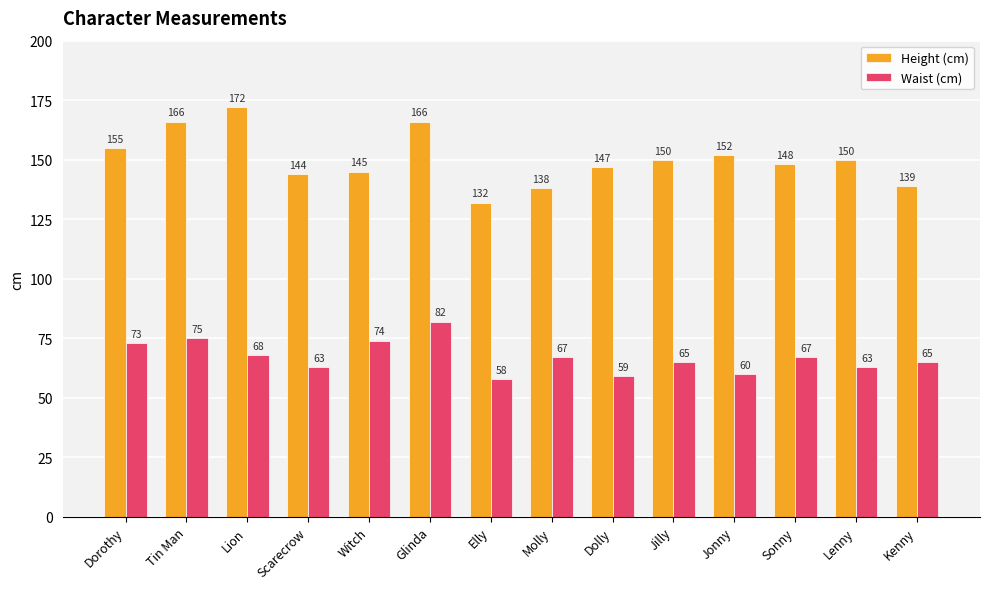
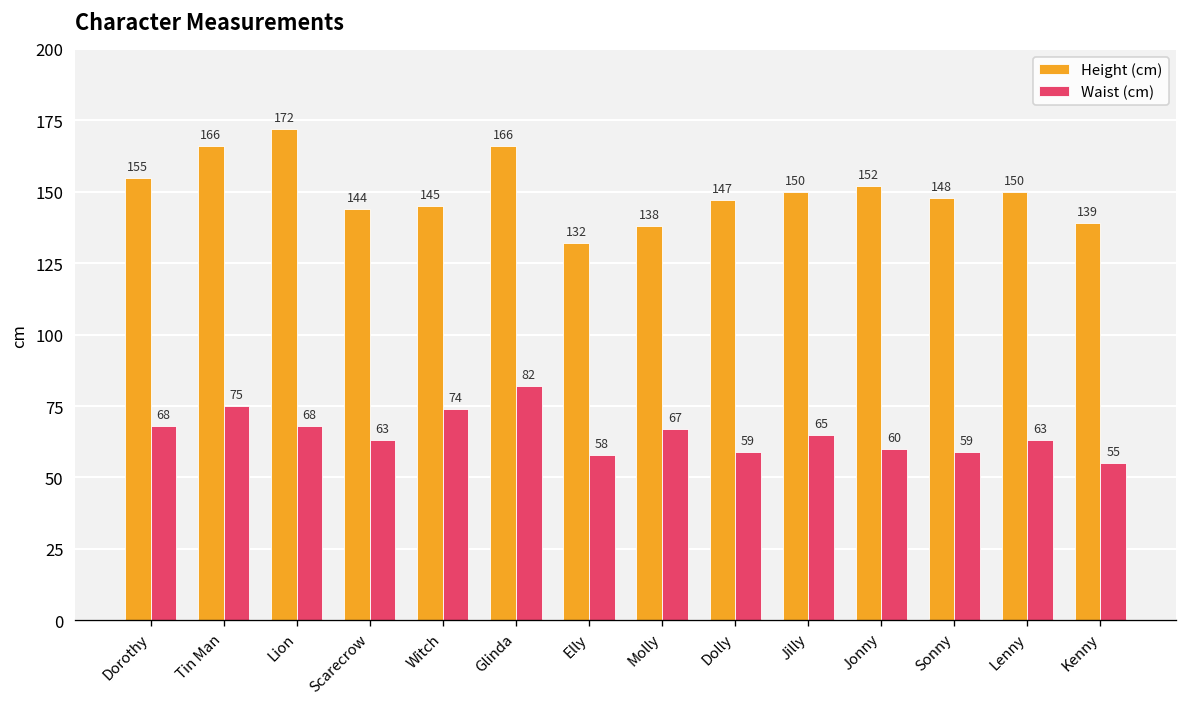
Waist (cm), Dorothy: 73 -> 68
Waist (cm), Sonny: 67 -> 59
Waist (cm), Kenny: 65 -> 55
